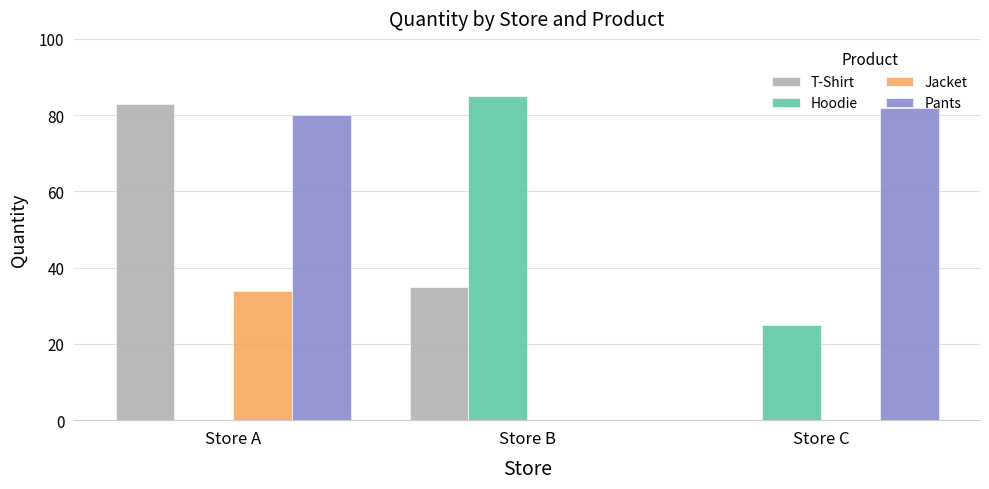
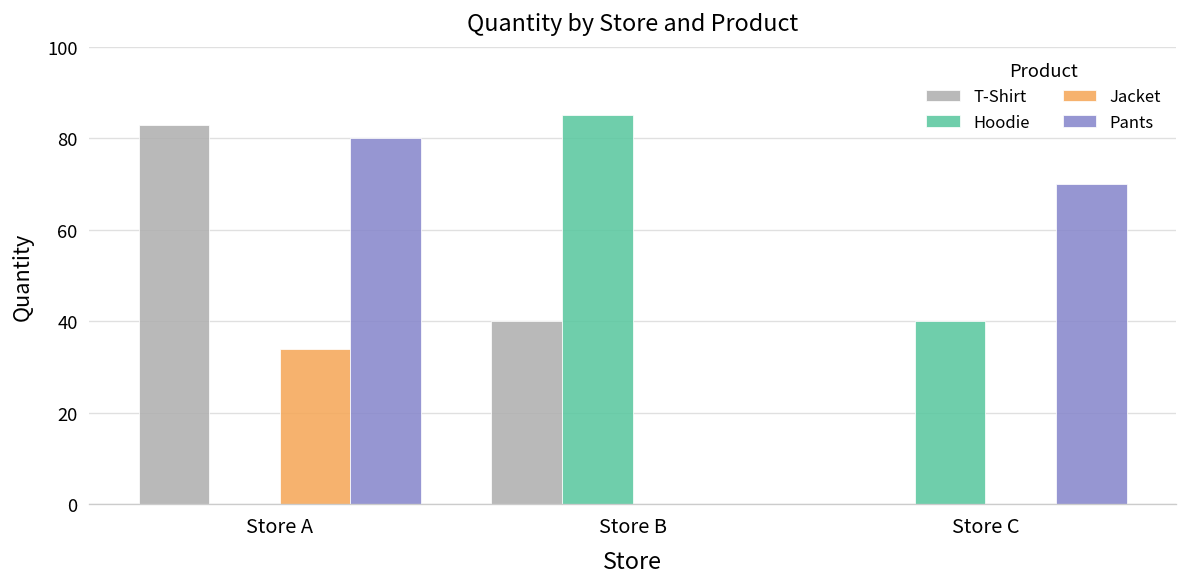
T-Shirt, Store B: 35 -> 40
Hoodie, Store C: 25 -> 40
Pants, Store C: 82 -> 70
